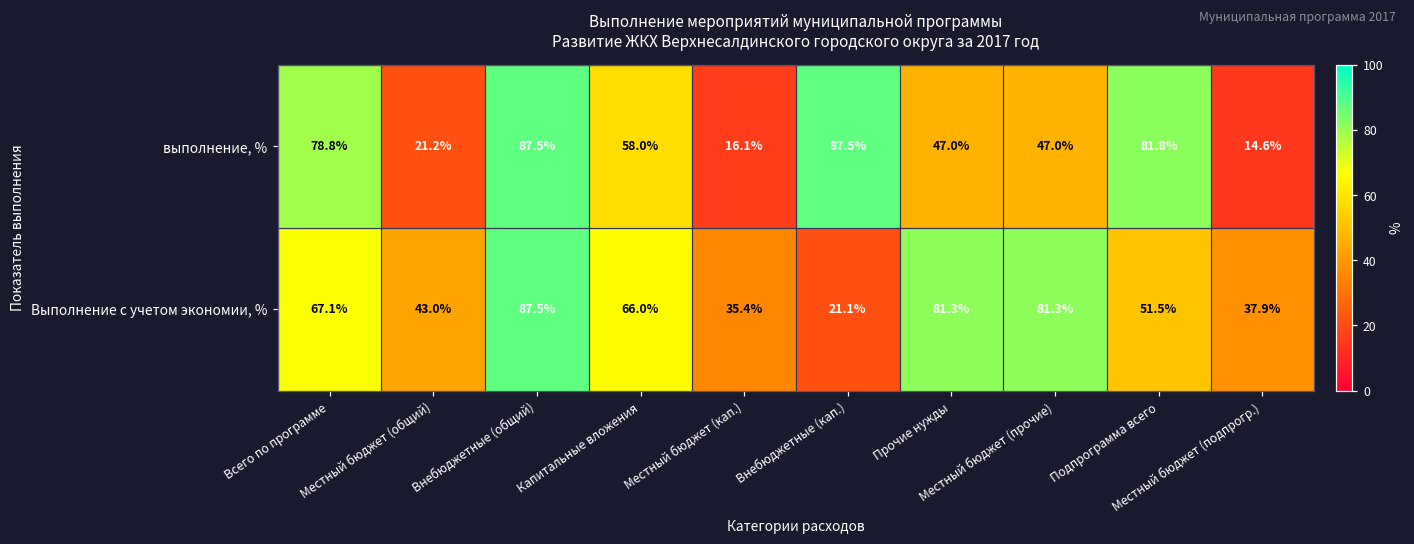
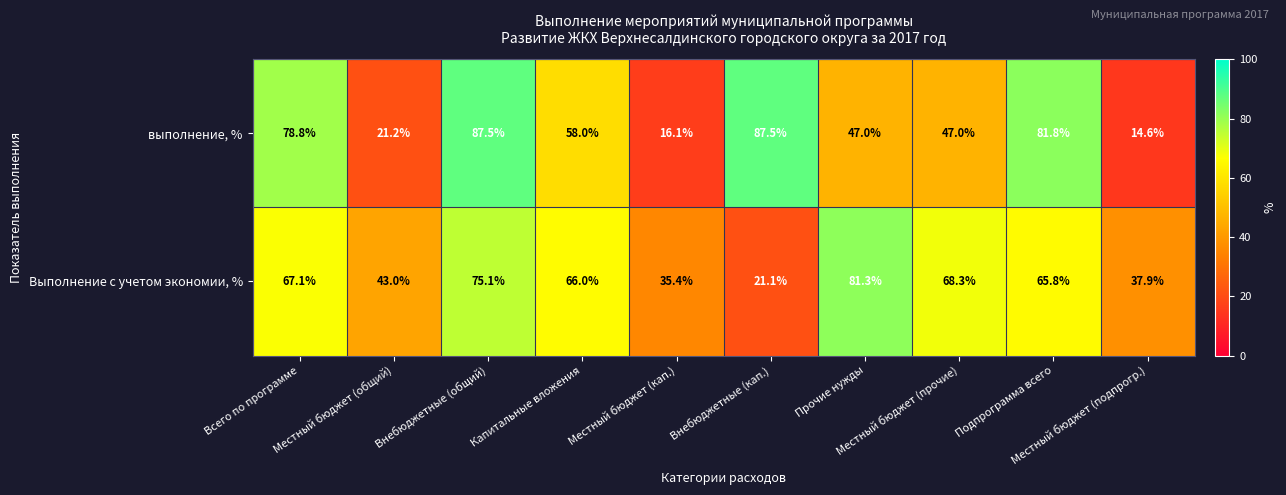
Выполнение с учетом экономии, %, Внебюджетные (общий): 87.5% -> 75.1%
Выполнение с учетом экономии, %, Местный бюджет (прочие): 81.3% -> 68.3%
Выполнение с учетом экономии, %, Подпрограмма всего: 51.5% -> 65.8%
